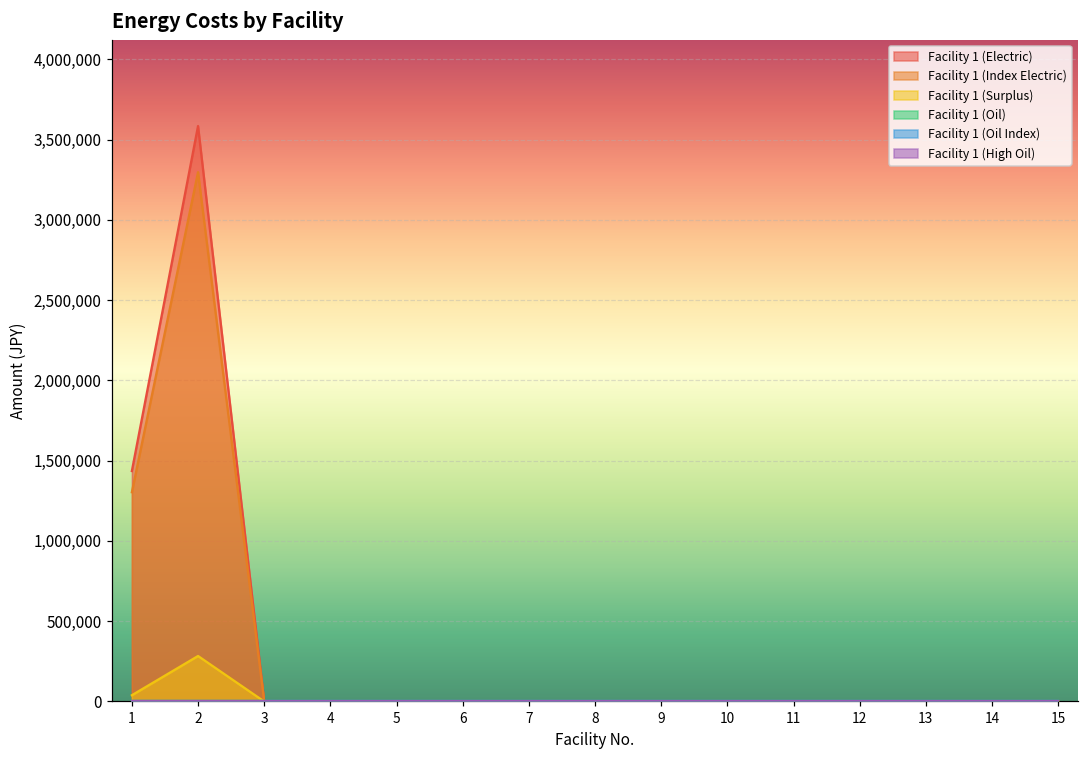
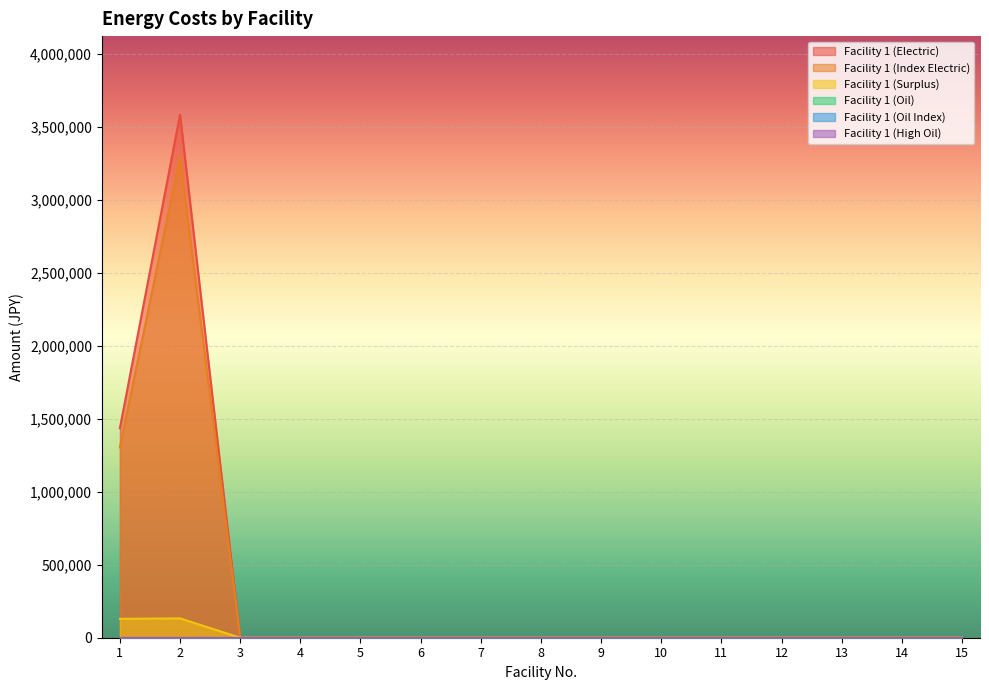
Facility 1 (Surplus), 1: 40,000 -> 130,000
Facility 1 (Surplus), 2: 280,000 -> 130,000
